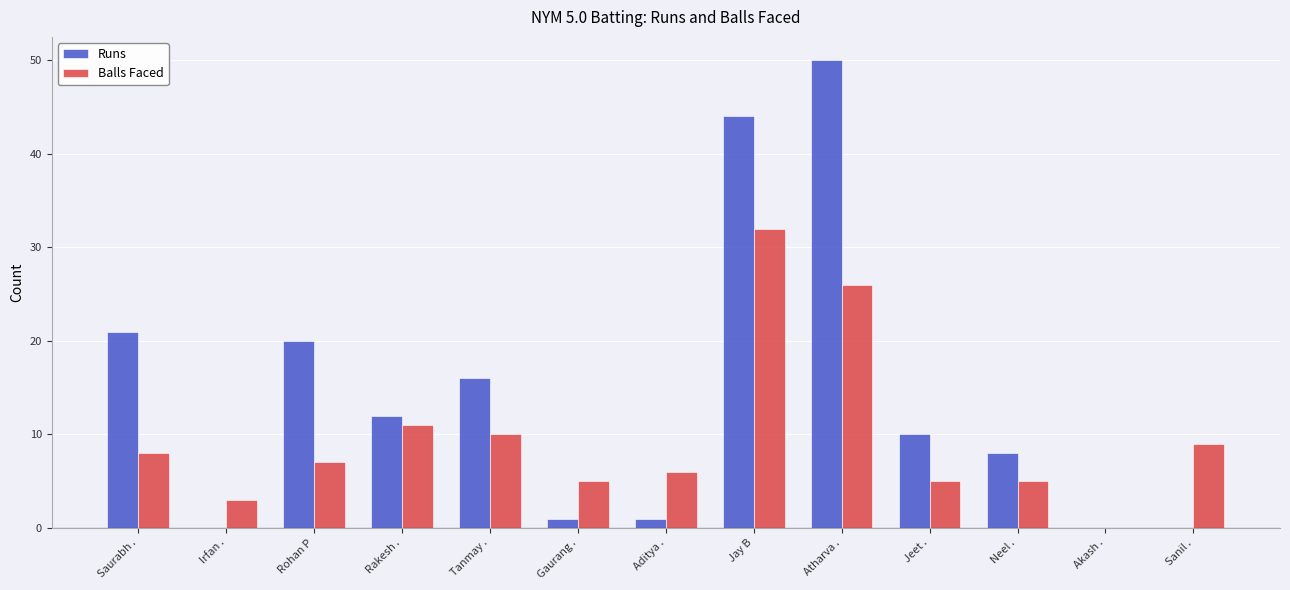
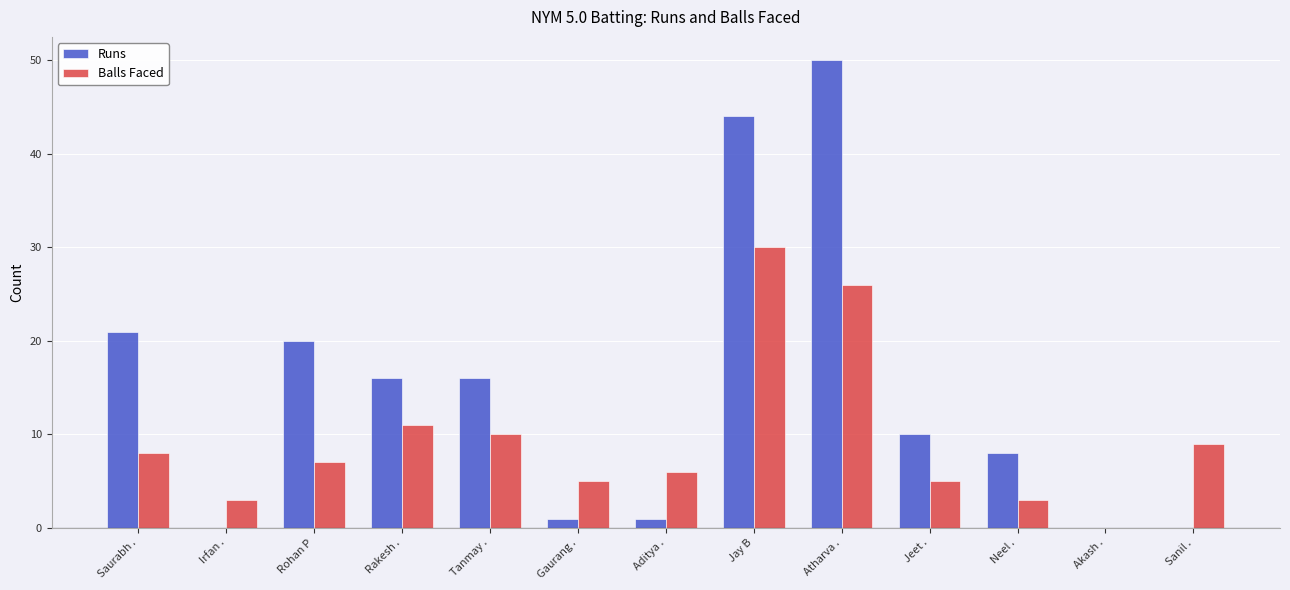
Runs, Rakesh .: 12 -> 16
Balls Faced, Jay B: 32 -> 30
Balls Faced, Neel .: 5 -> 3
